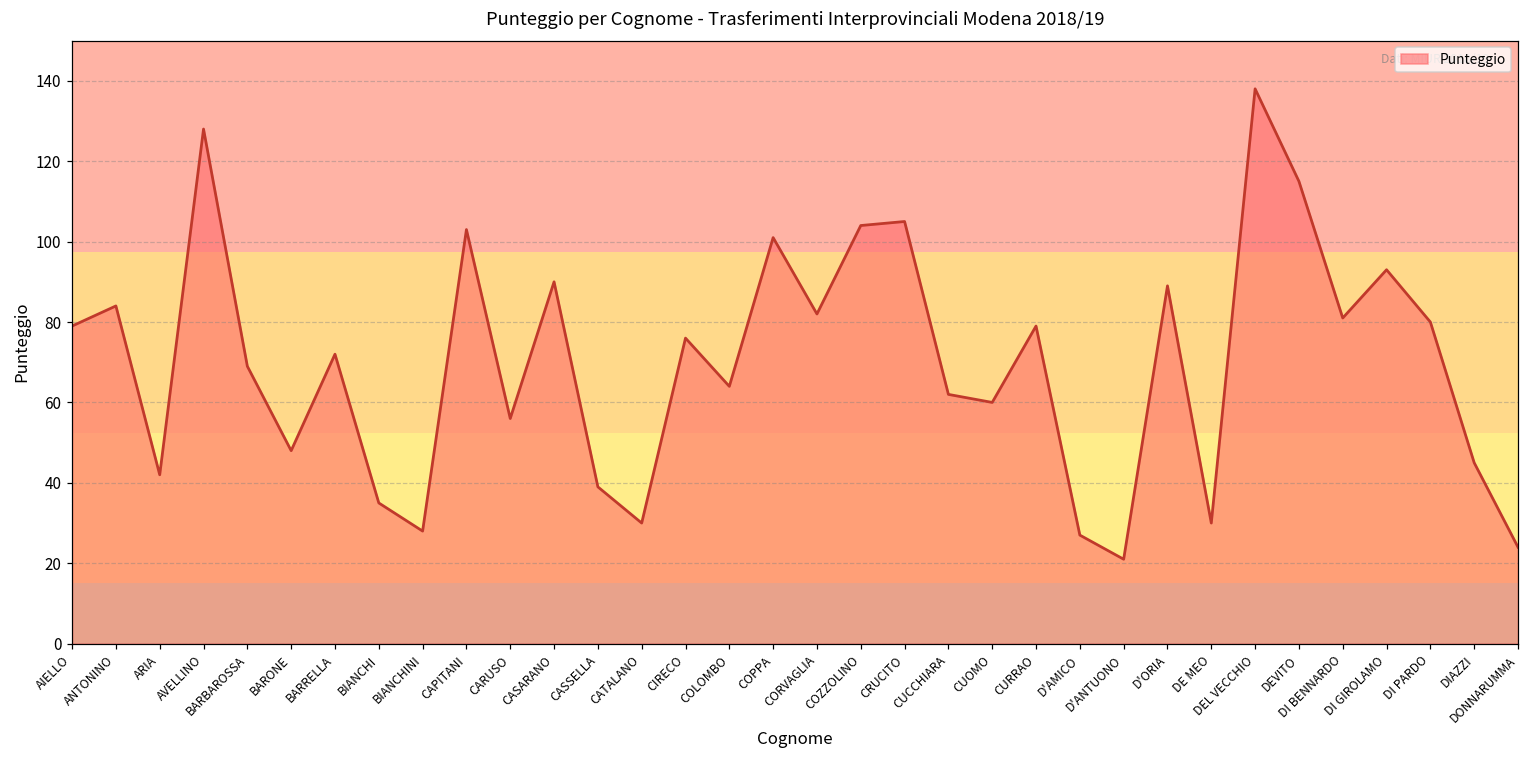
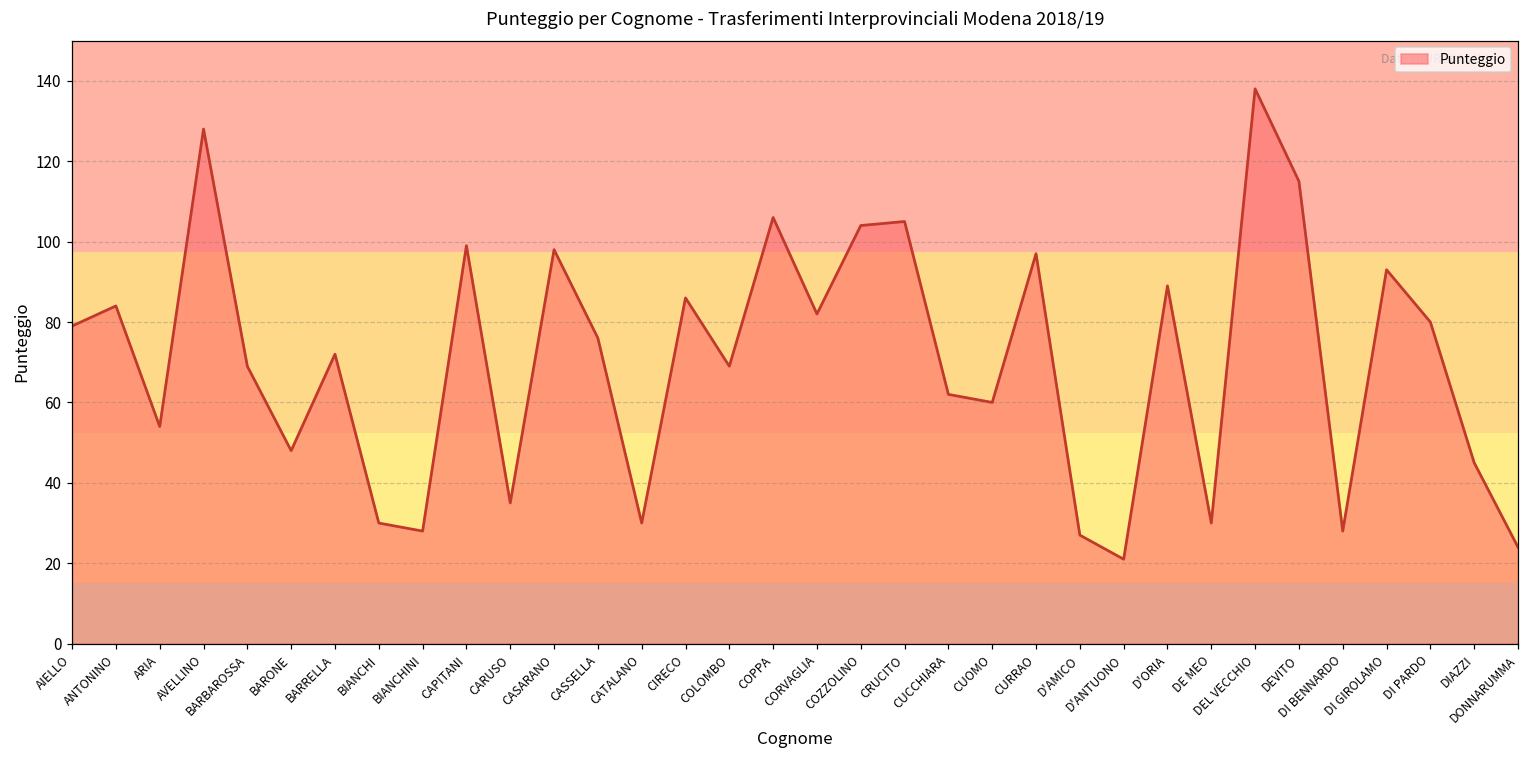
ARIA: 42 -> 54
BIANCHI: 35 -> 30
CAPITANI: 103 -> 99
CARUSO: 56 -> 35
CASARANO: 90 -> 98
CASSELLA: 39 -> 76
CIRECO: 76 -> 86
COLOMBO: 64 -> 69
COPPA: 101 -> 106
CURRAO: 79 -> 97
DI BENNARDO: 81 -> 28
